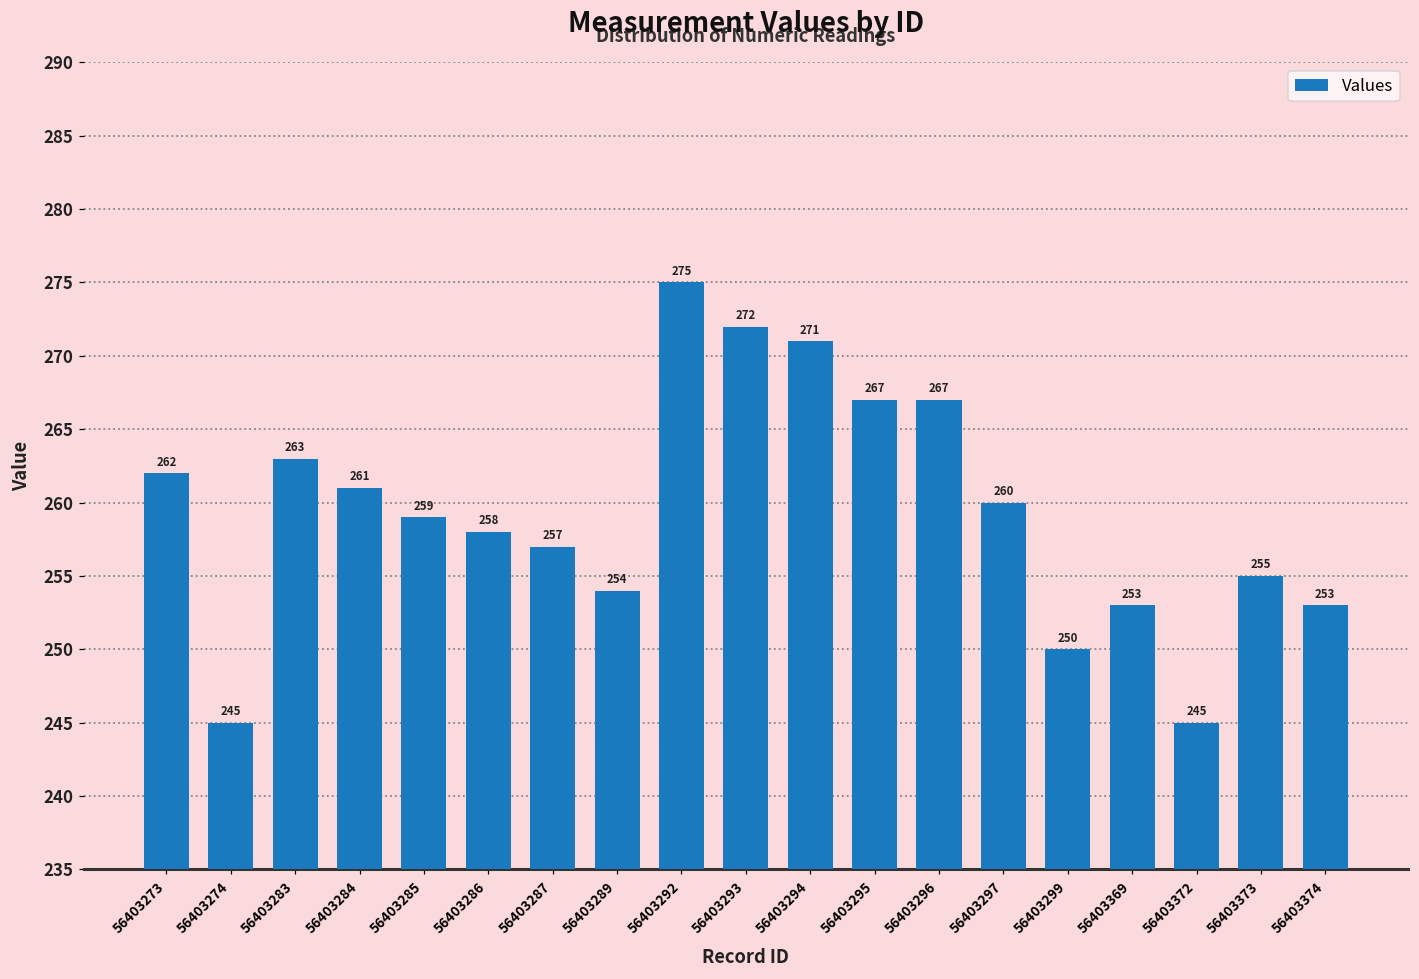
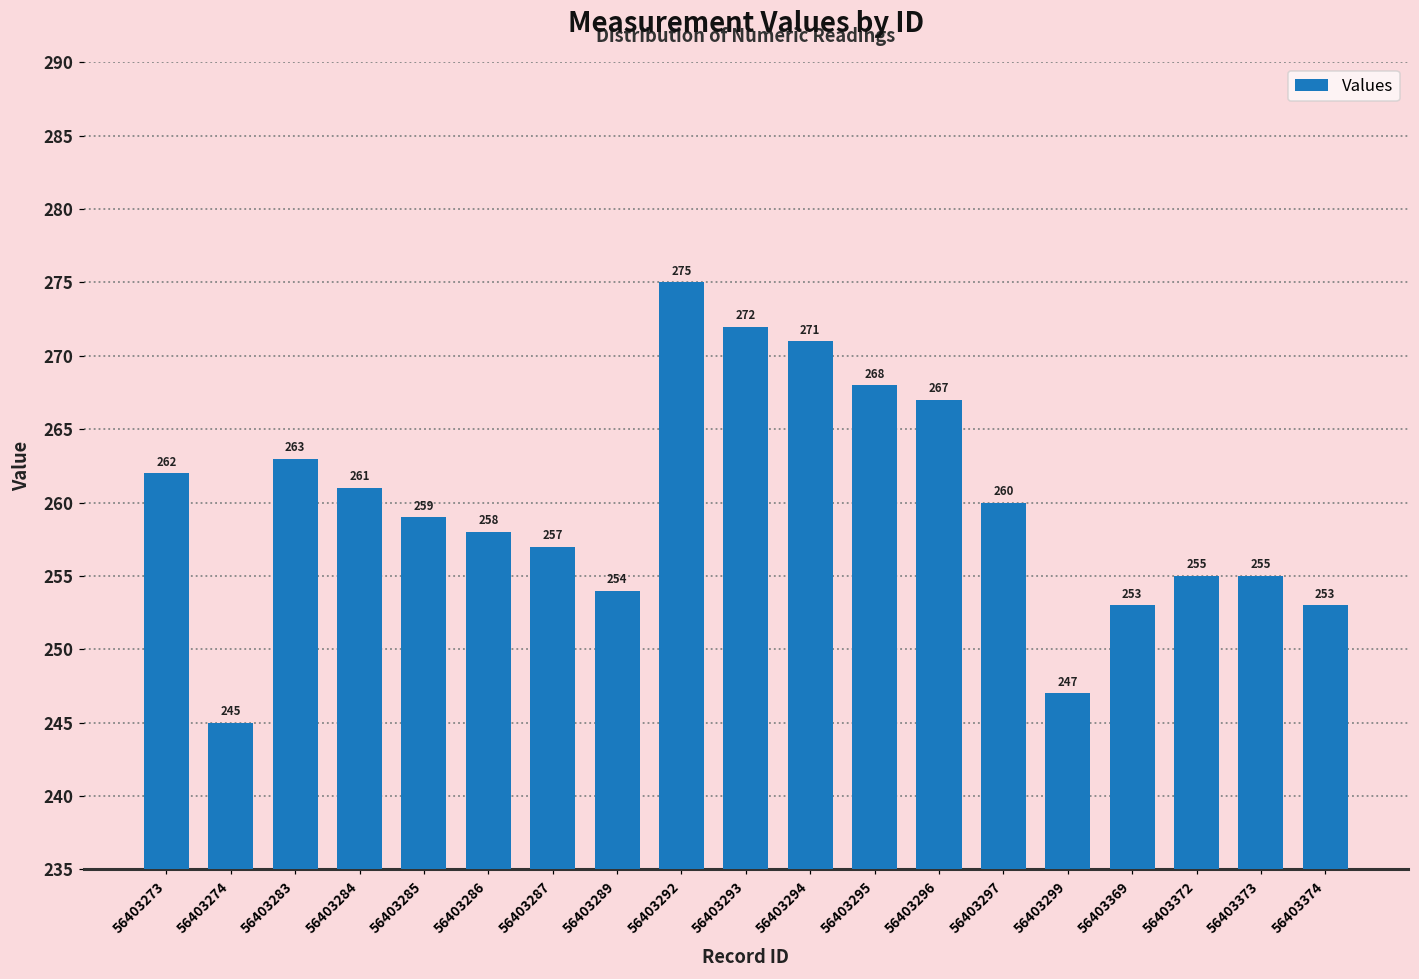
56403295: 267 -> 268
56403299: 250 -> 247
56403372: 245 -> 255
